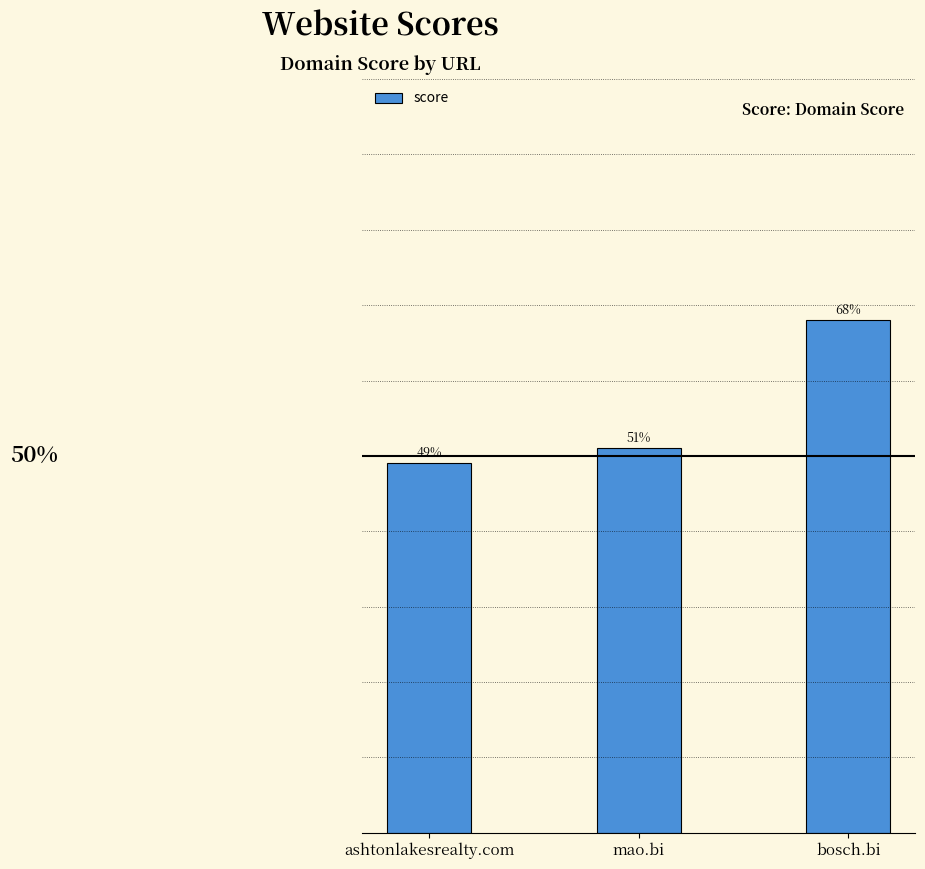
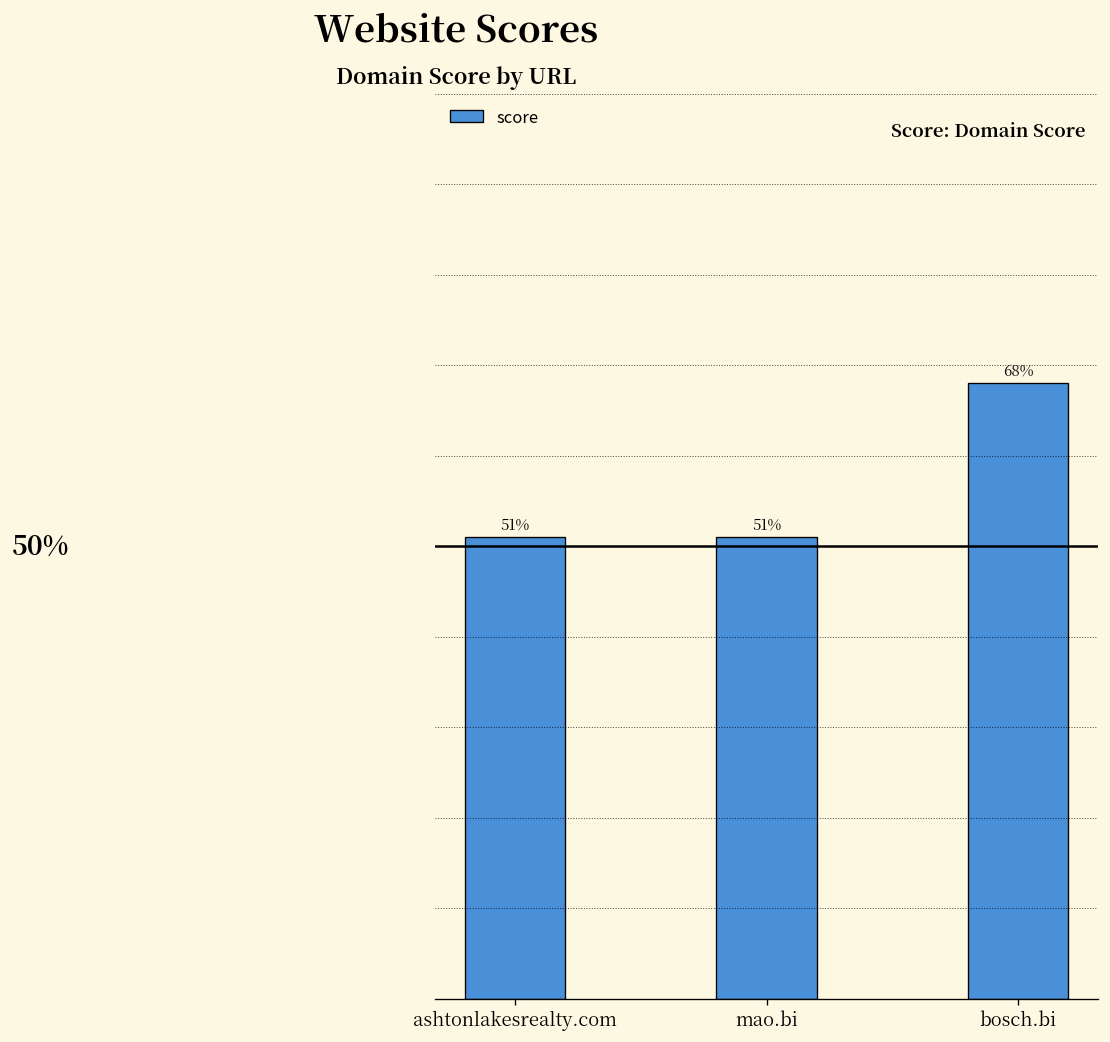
ashtonlakesrealty.com: 49% -> 51%
